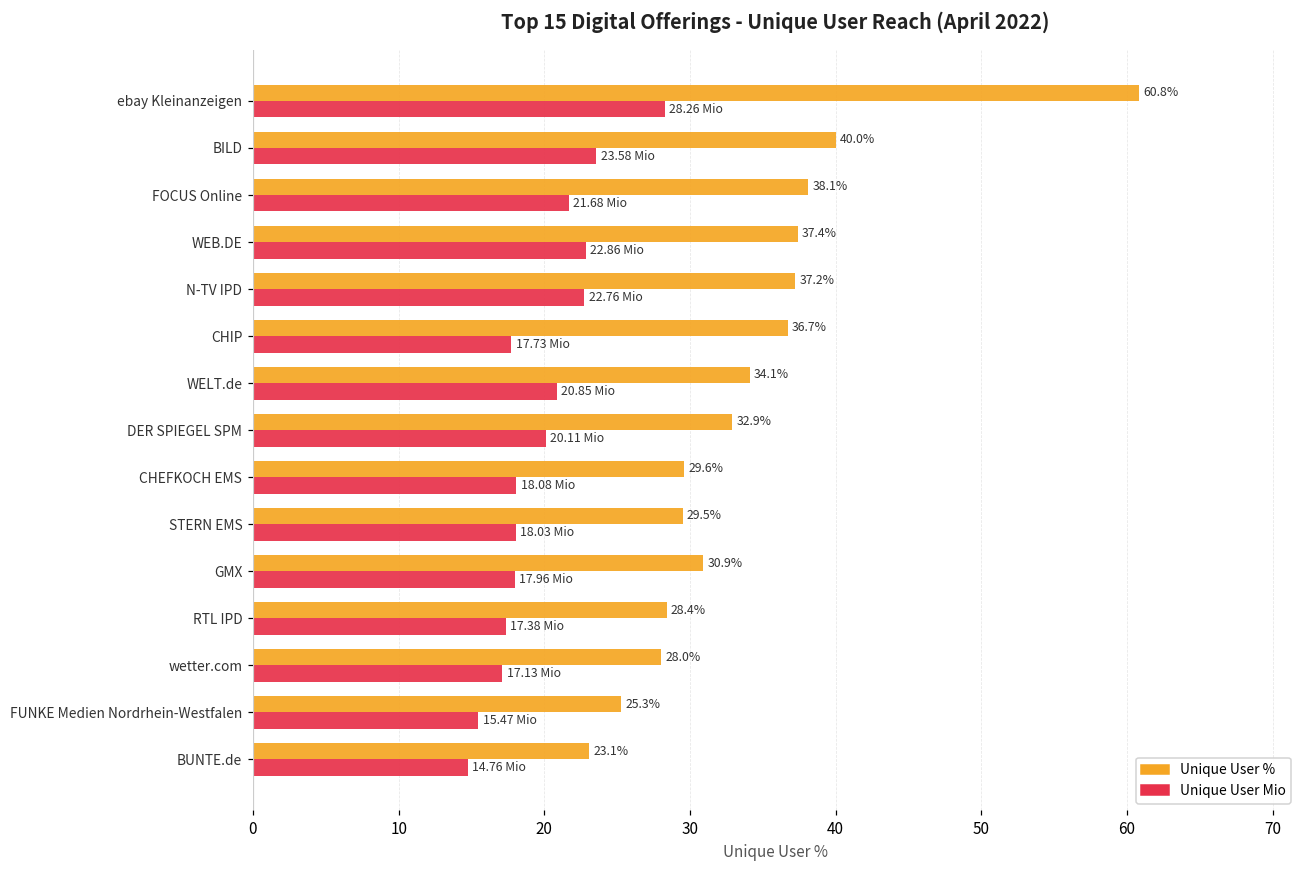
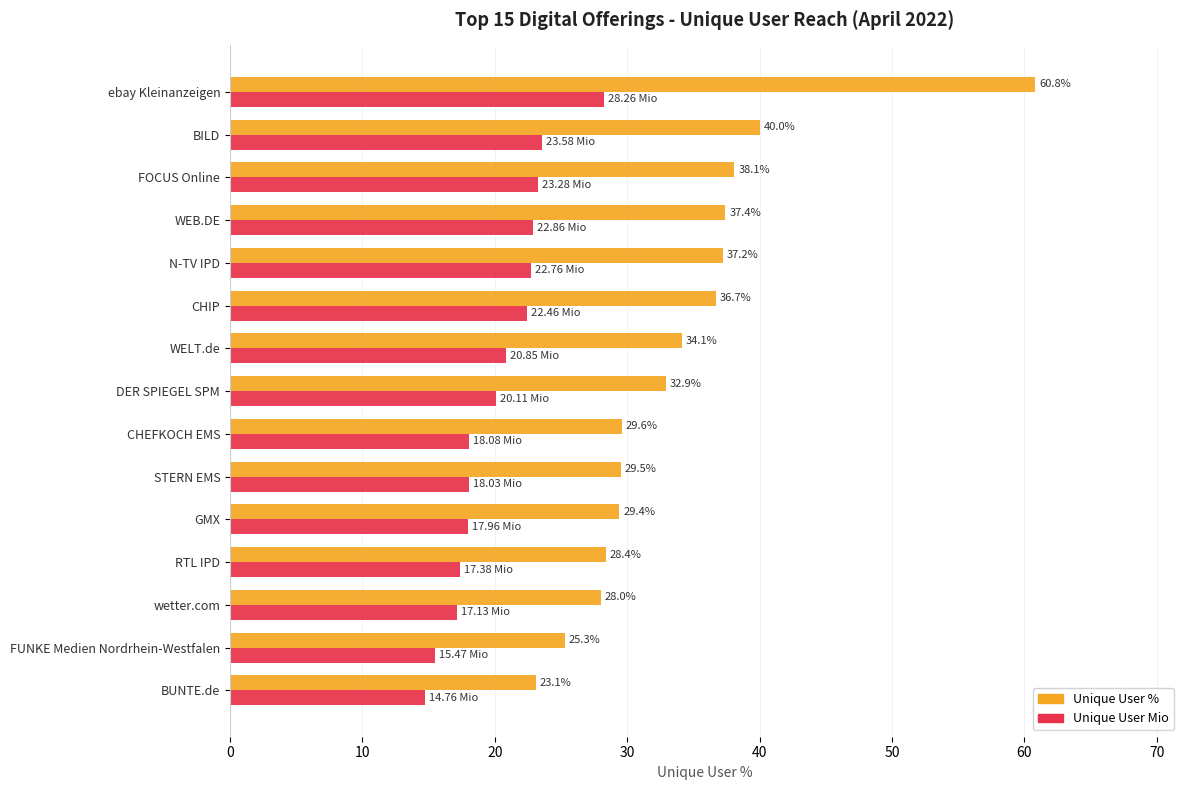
Unique User Mio, FOCUS Online: 21.68 -> 23.28
Unique User Mio, CHIP: 17.73 -> 22.46
Unique User %, GMX: 30.9% -> 29.4%
